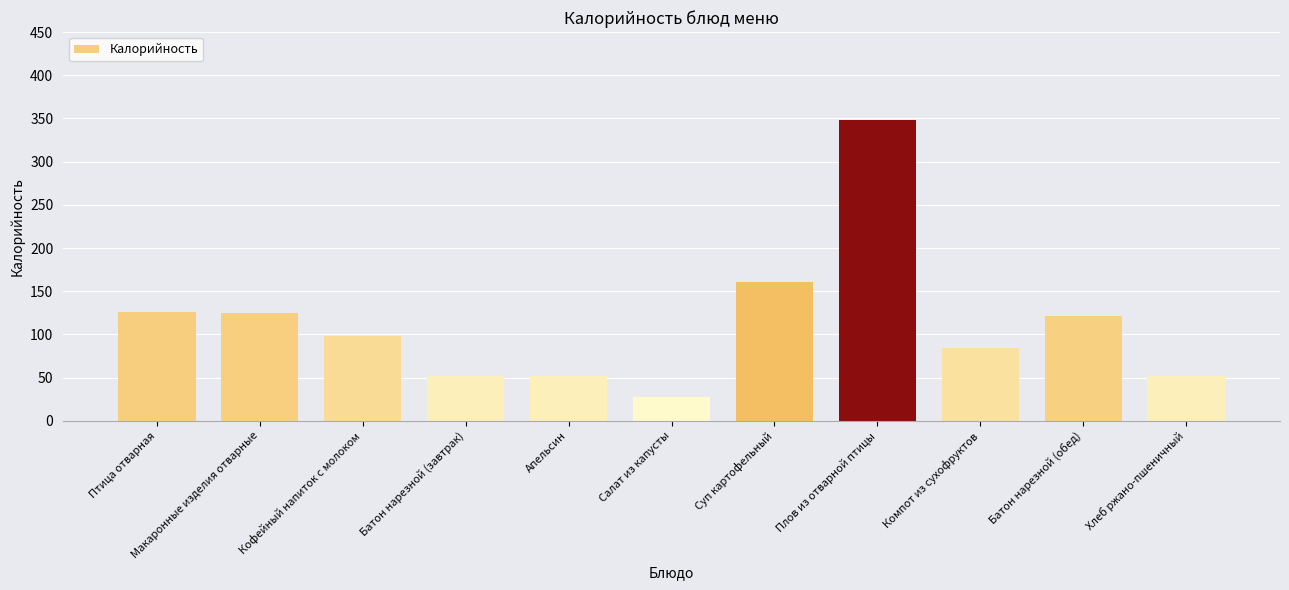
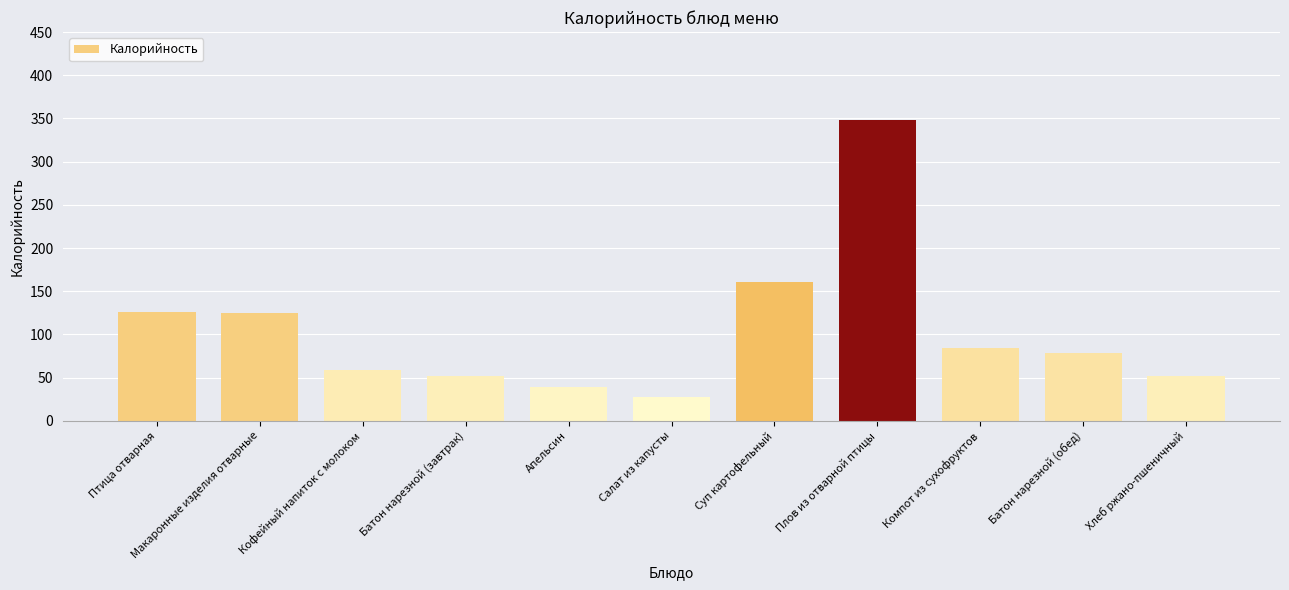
Кофейный напиток с молоком: 100 -> 60
Апельсин: 50 -> 40
Батон нарезной (обед): 120 -> 80
